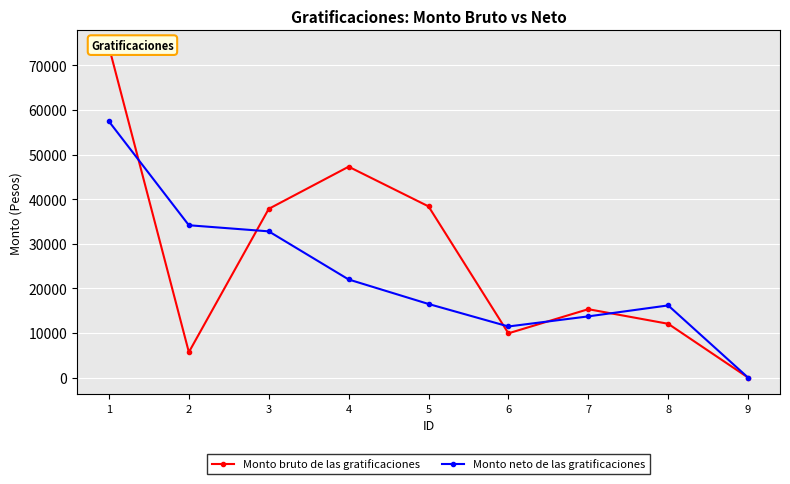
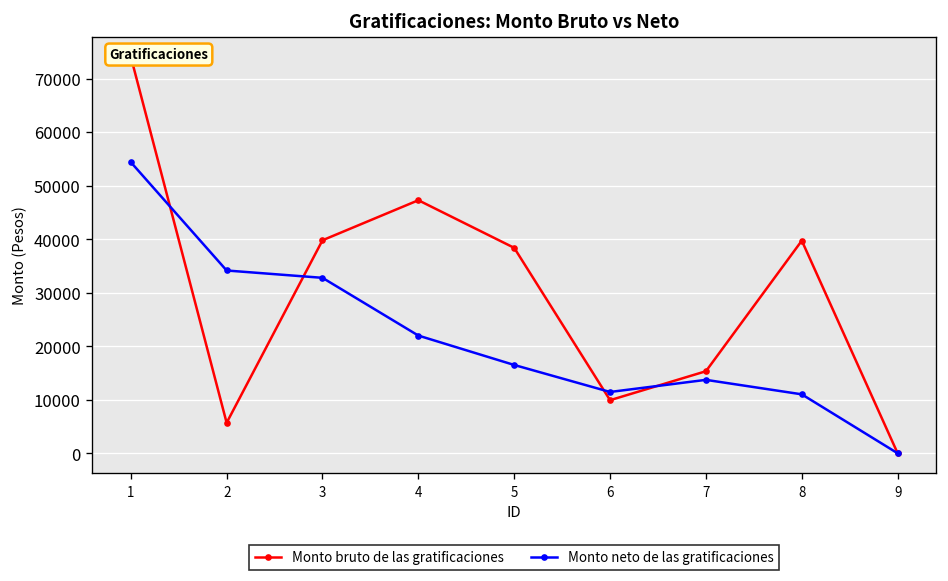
Monto neto de las gratificaciones, 1: 57000 -> 54000
Monto bruto de las gratificaciones, 3: 38000 -> 40000
Monto bruto de las gratificaciones, 8: 12000 -> 40000
Monto neto de las gratificaciones, 8: 16000 -> 11000
